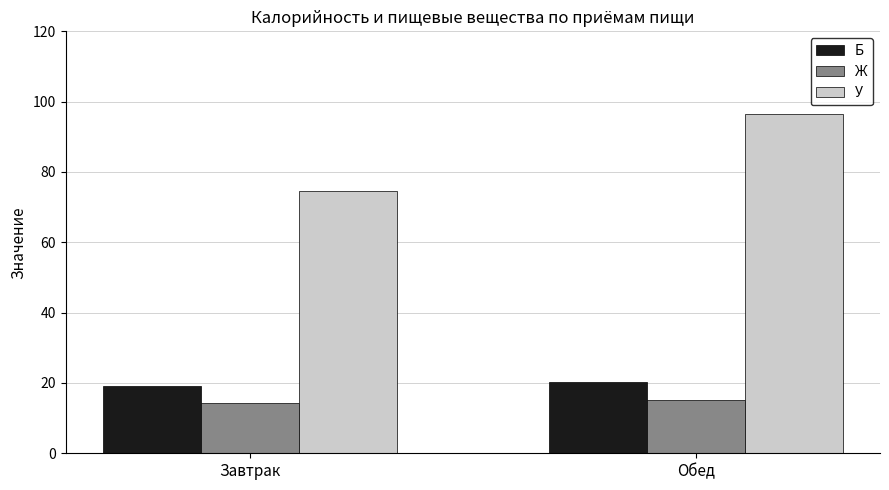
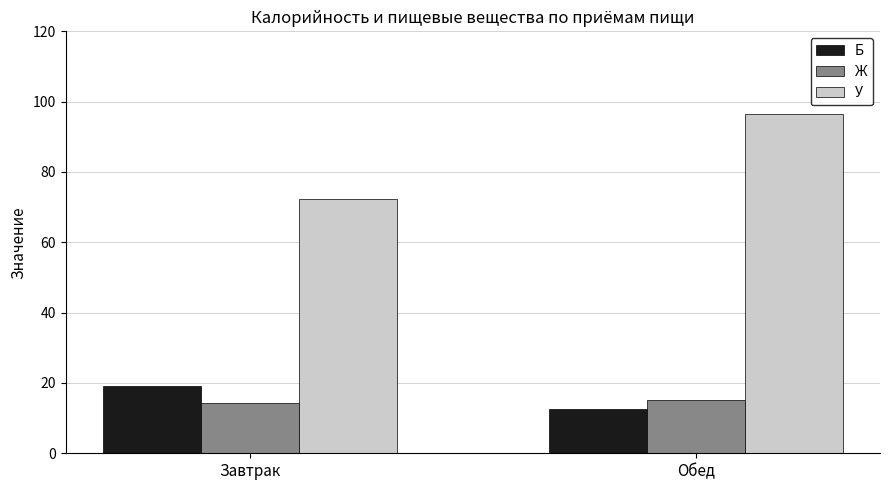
У, Завтрак: 75 -> 72
Б, Обед: 20 -> 13
